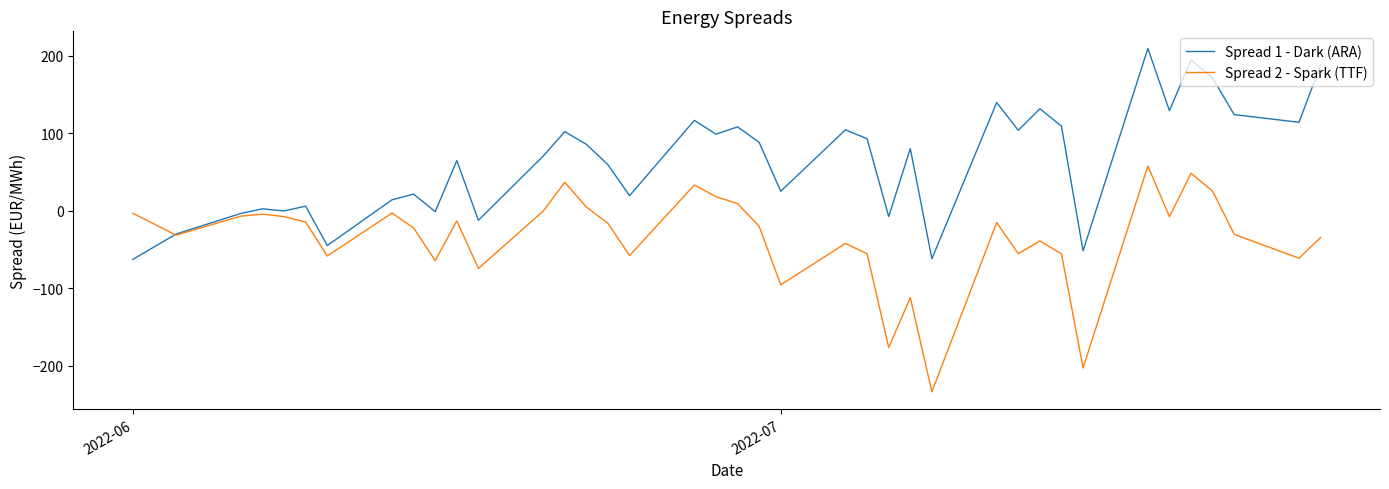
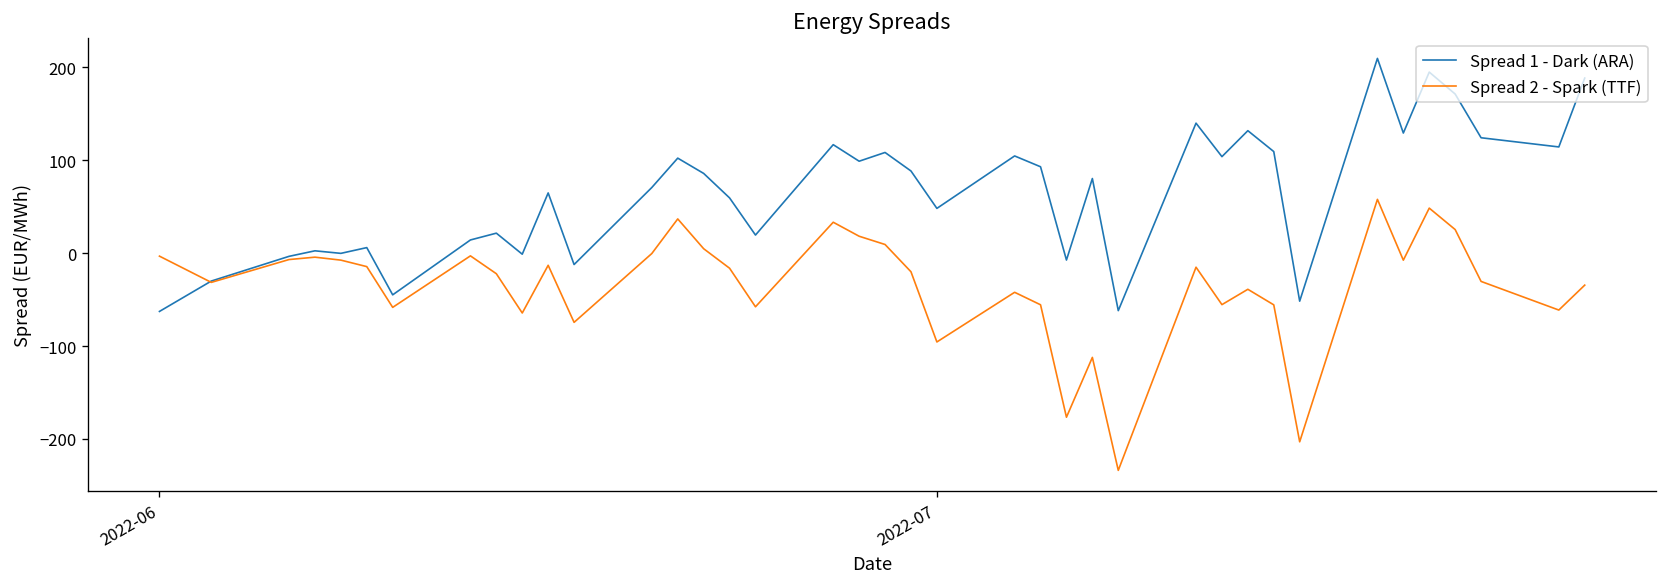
Spread 1 - Dark (ARA), 2022-07: 30 -> 50
